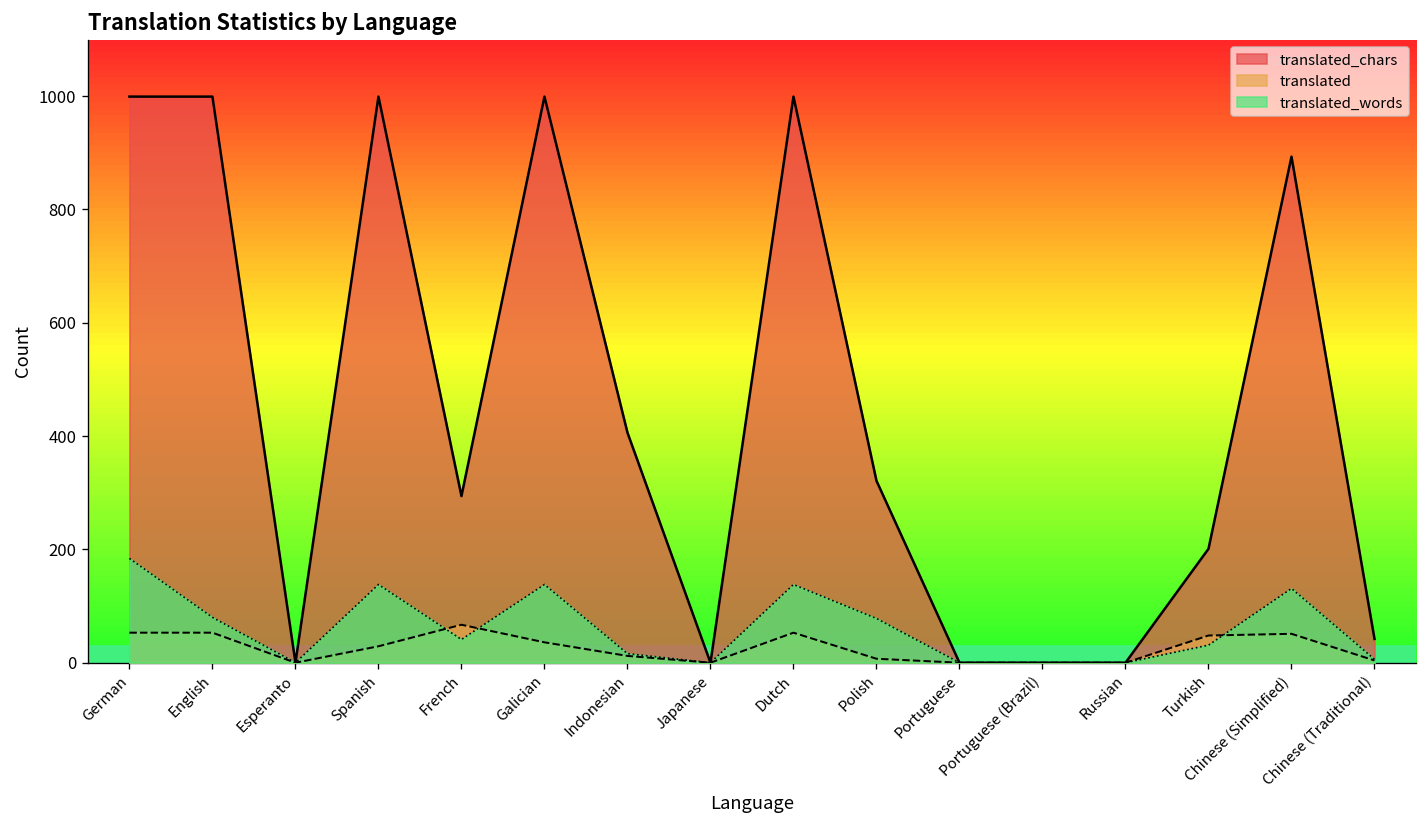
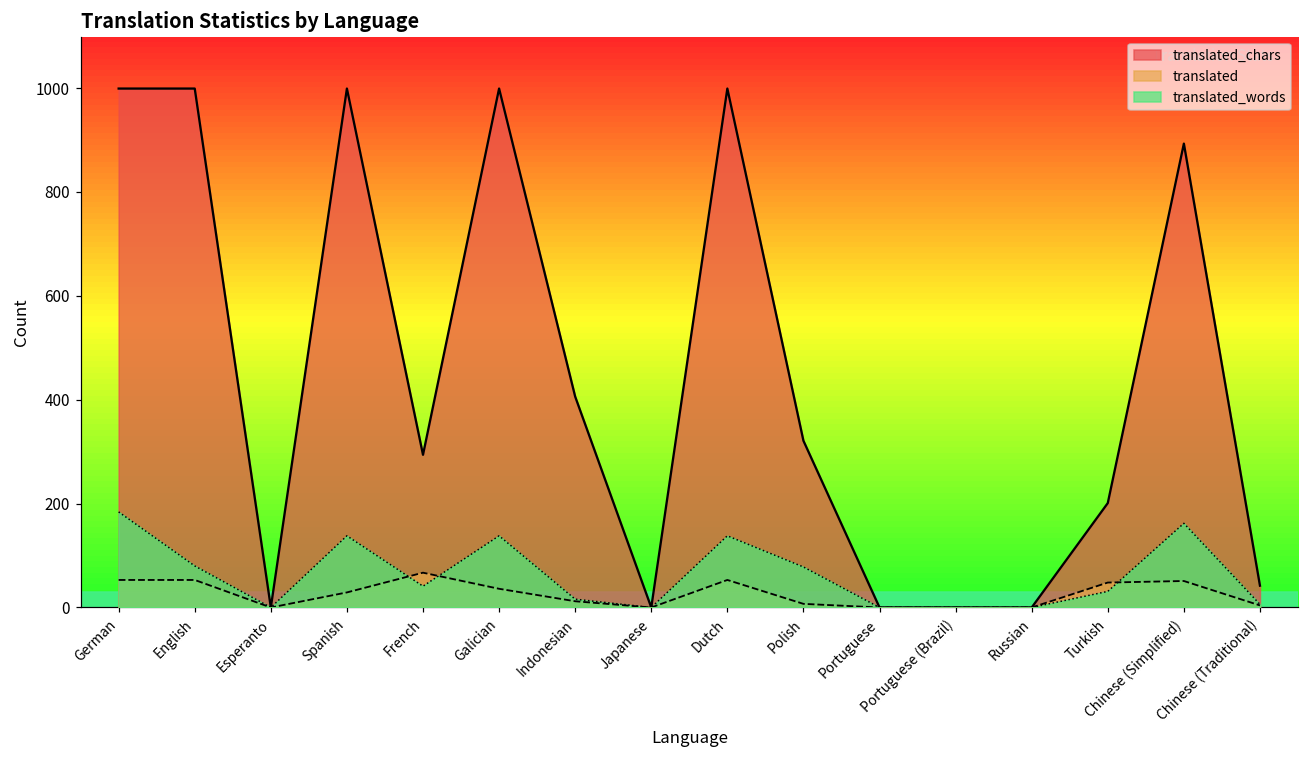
translated_words, Chinese (Simplified): 130 -> 160
